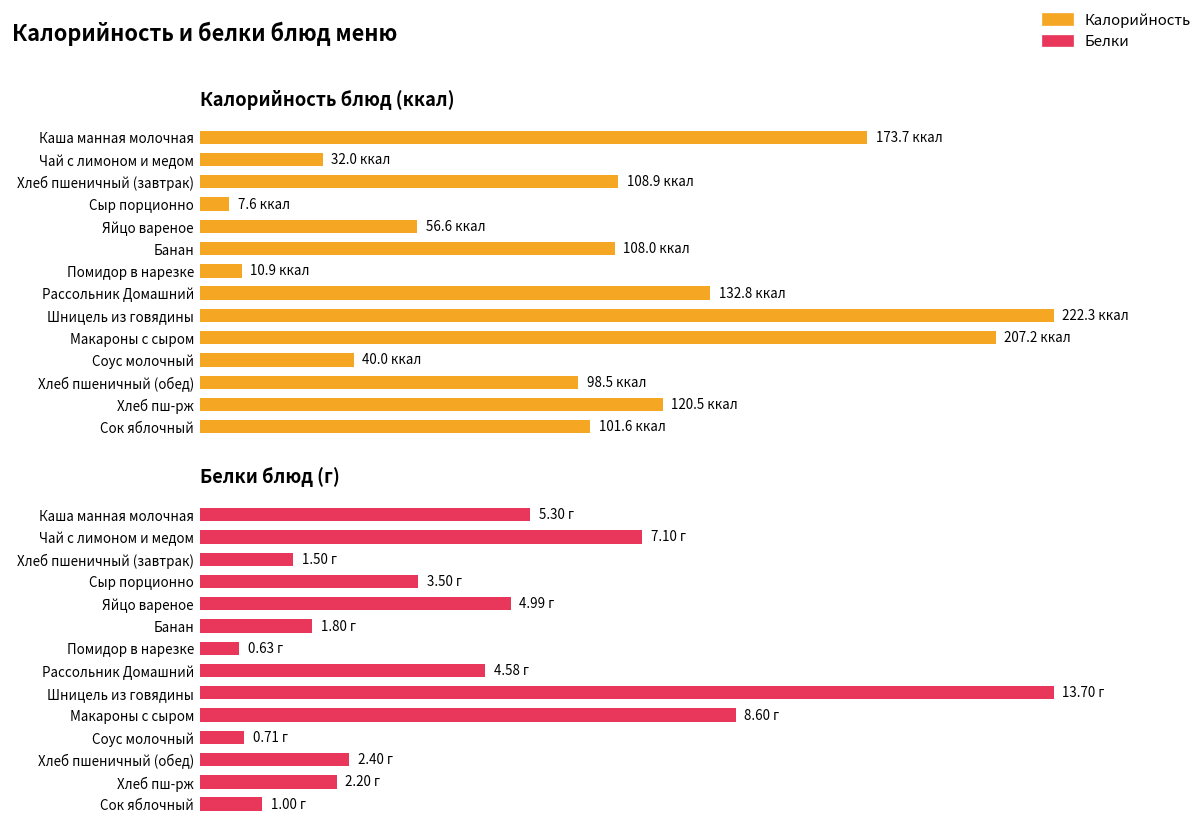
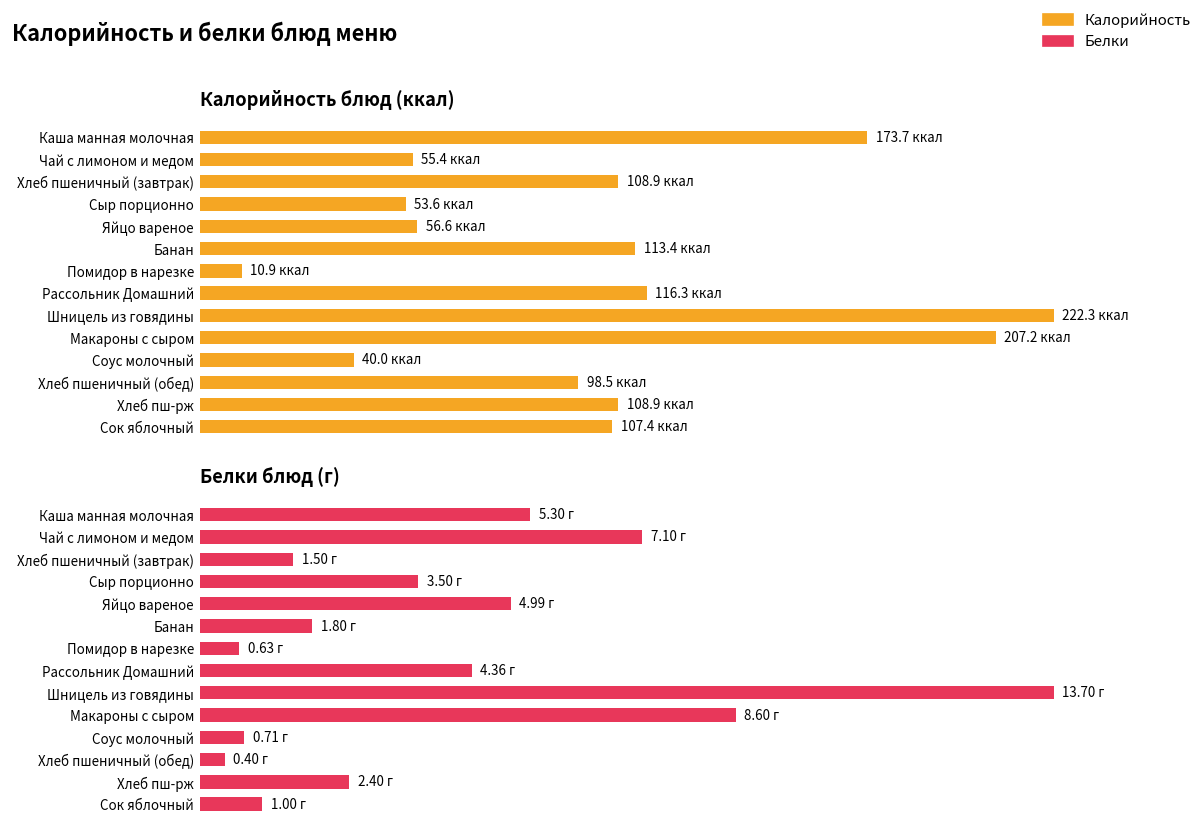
Калорийность блюд (ккал), Чай с лимоном и медом: 32.0 -> 55.4
Калорийность блюд (ккал), Сыр порционно: 7.6 -> 53.6
Калорийность блюд (ккал), Банан: 108.0 -> 113.4
Калорийность блюд (ккал), Рассольник Домашний: 132.8 -> 116.3
Калорийность блюд (ккал), Хлеб пш-рж: 120.5 -> 108.9
Калорийность блюд (ккал), Сок яблочный: 101.6 -> 107.4
Белки блюд (г), Рассольник Домашний: 4.58 -> 4.36
Белки блюд (г), Хлеб пшеничный (обед): 2.40 -> 0.40
Белки блюд (г), Хлеб пш-рж: 2.20 -> 2.40
